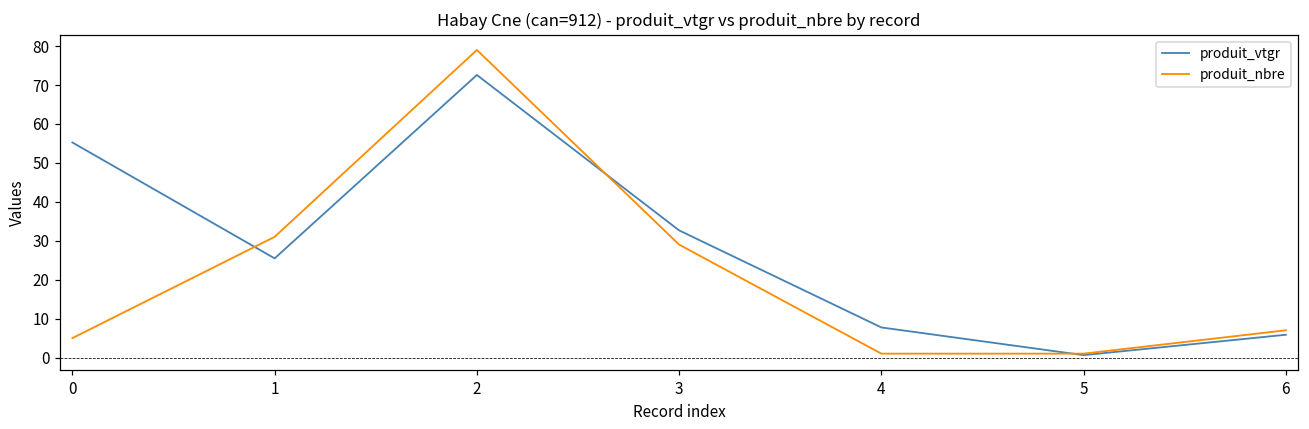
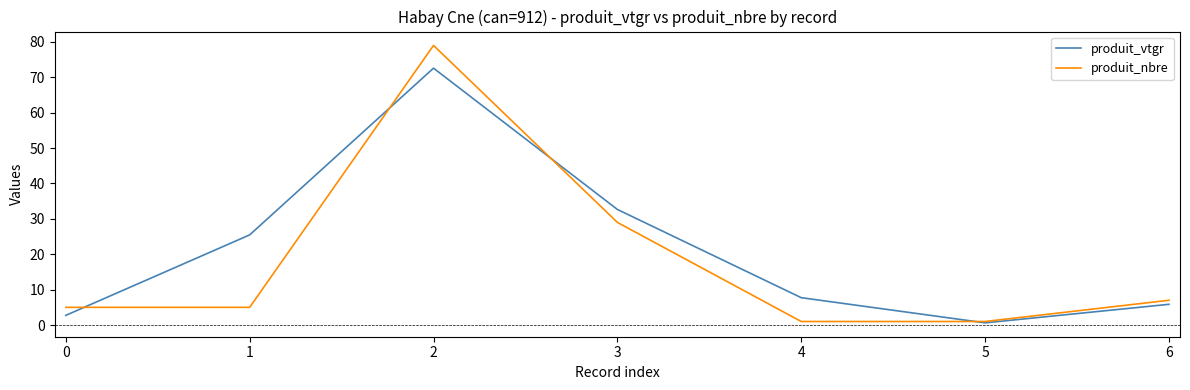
produit_vtgr, 0: 55 -> 3
produit_nbre, 1: 31 -> 5
